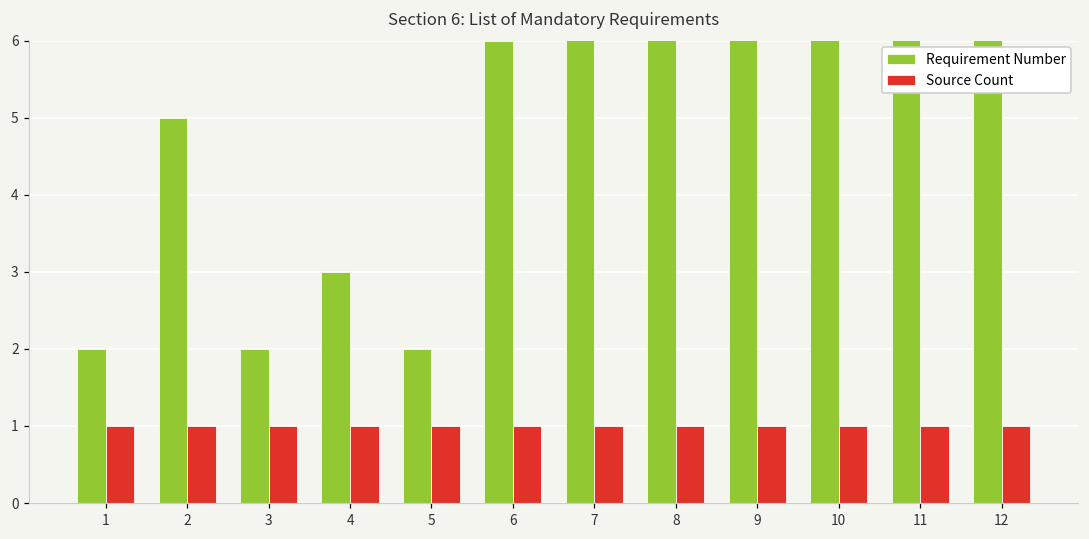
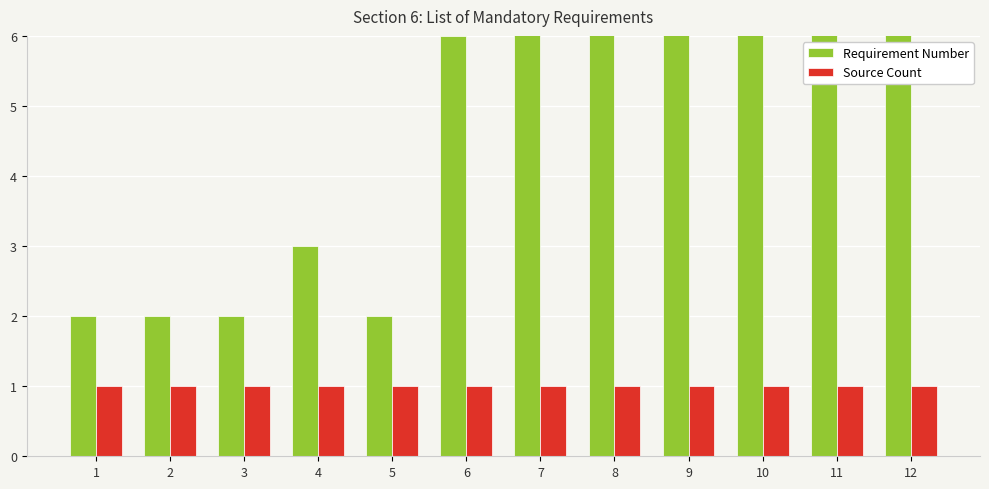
Requirement Number, 2: 5 -> 2
